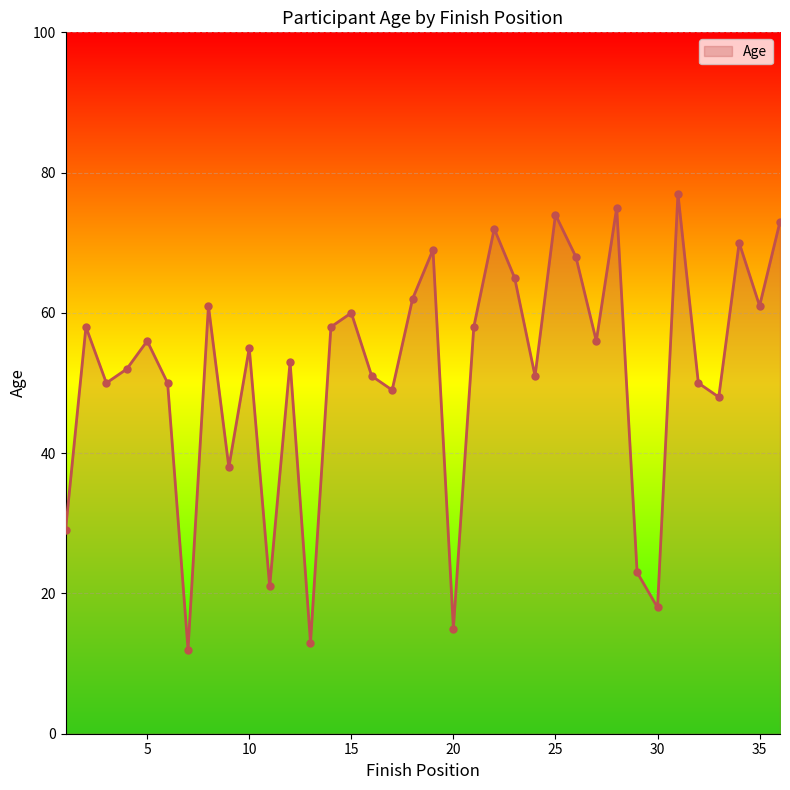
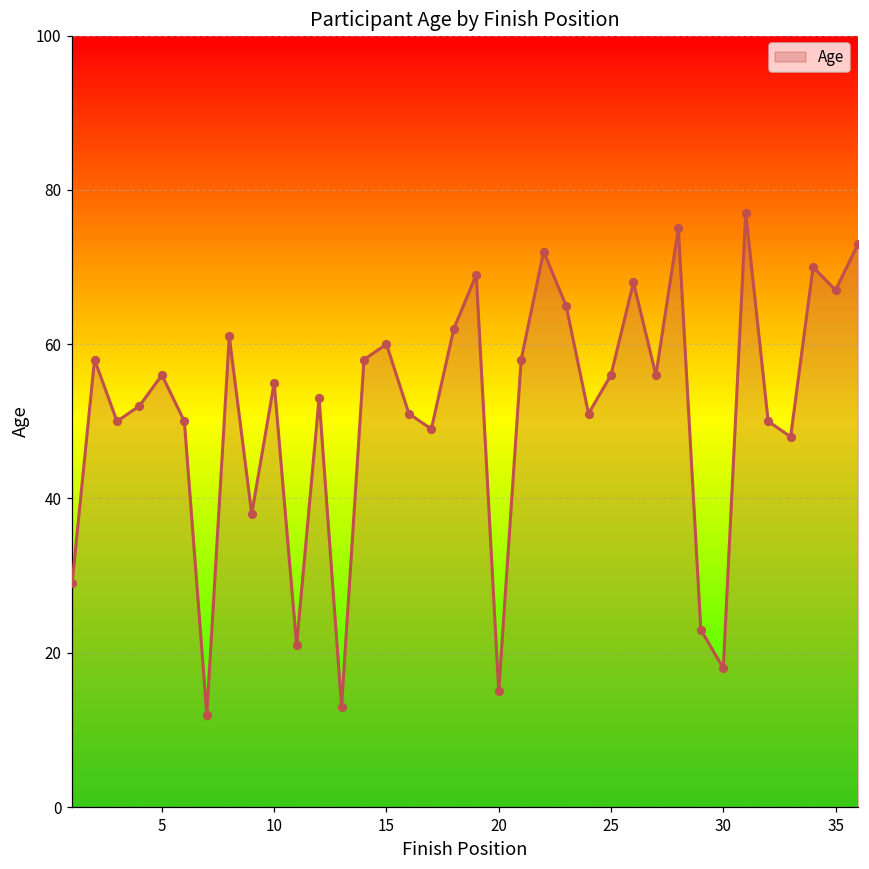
25: 74 -> 56
35: 61 -> 67
